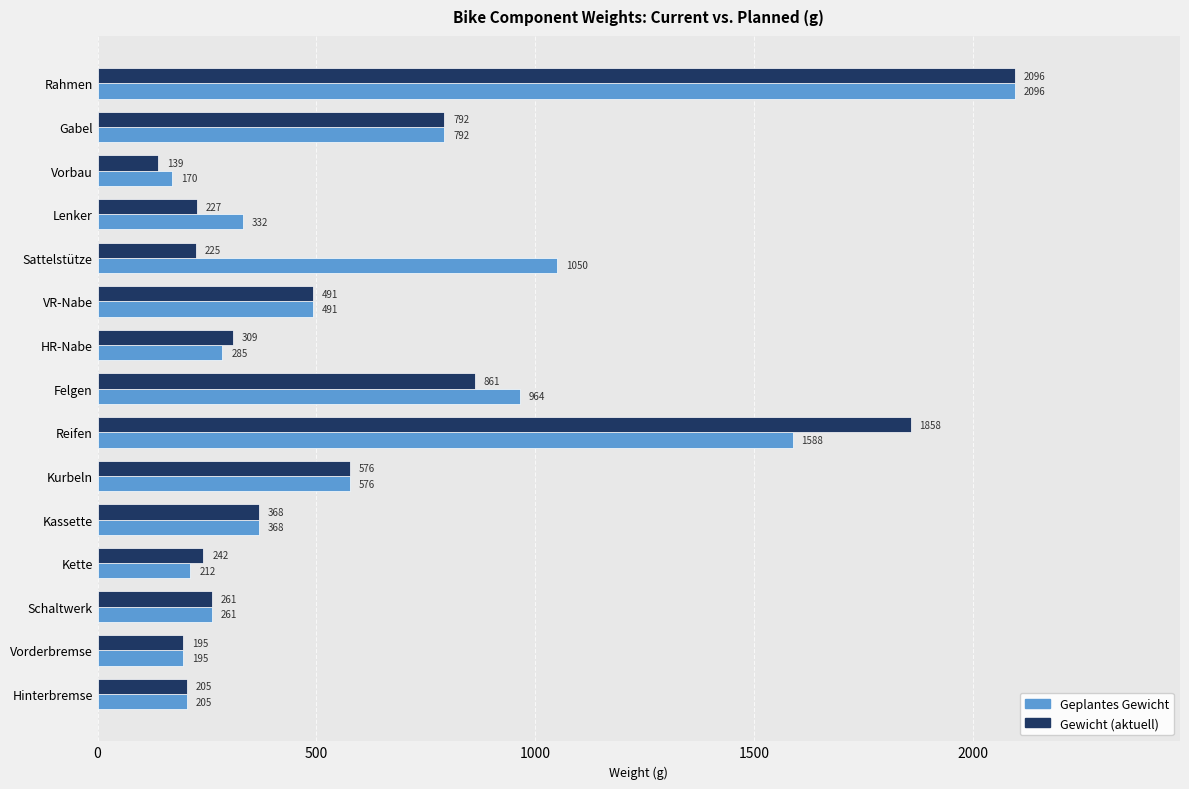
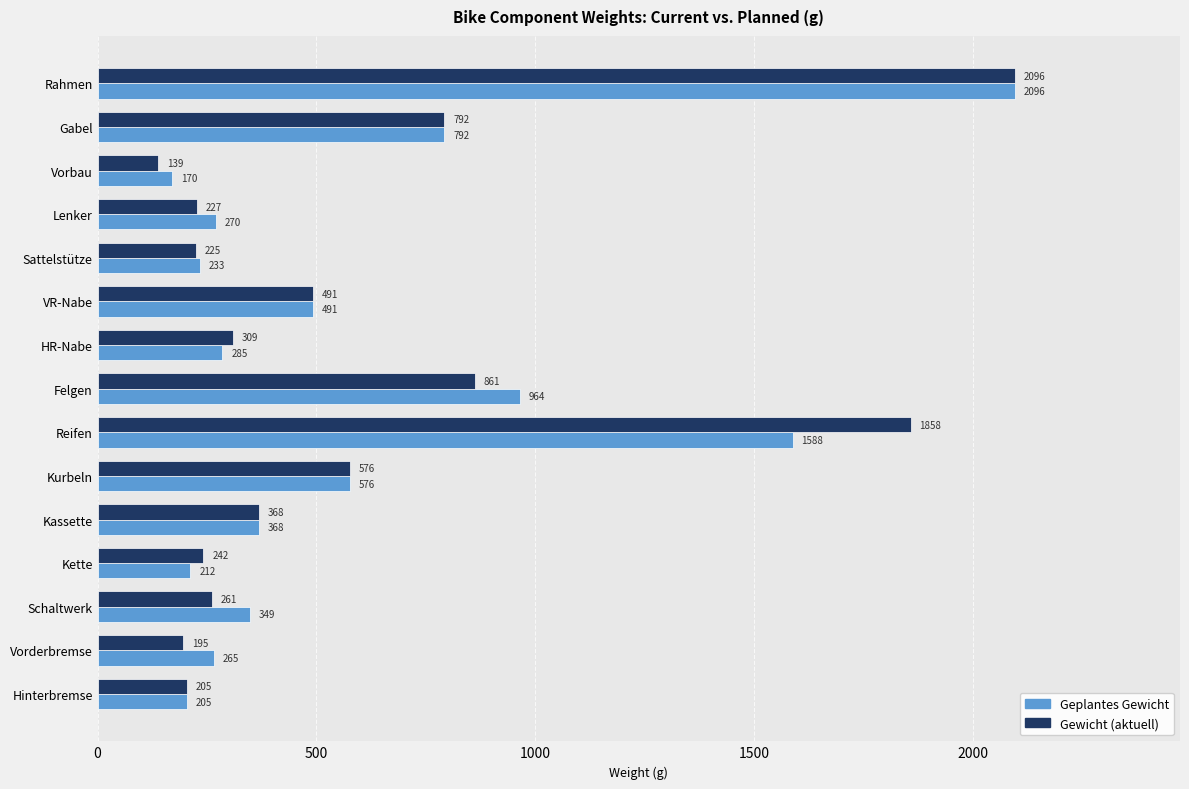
Geplantes Gewicht, Lenker: 332 -> 270
Geplantes Gewicht, Sattelstütze: 1050 -> 233
Geplantes Gewicht, Schaltwerk: 261 -> 349
Geplantes Gewicht, Vorderbremse: 195 -> 265
